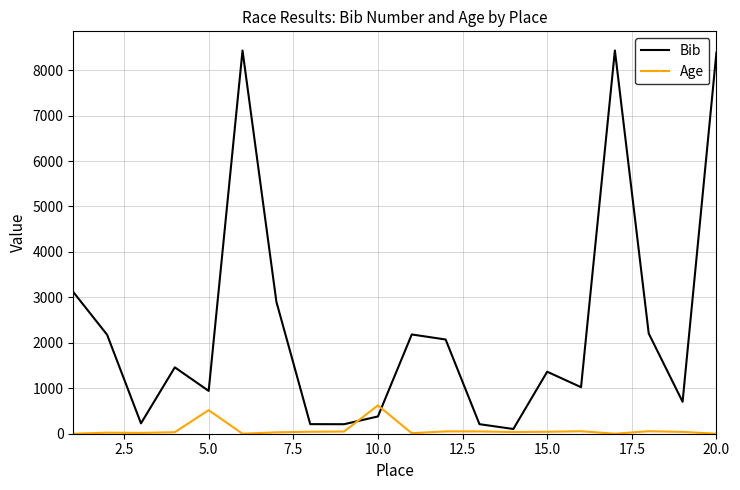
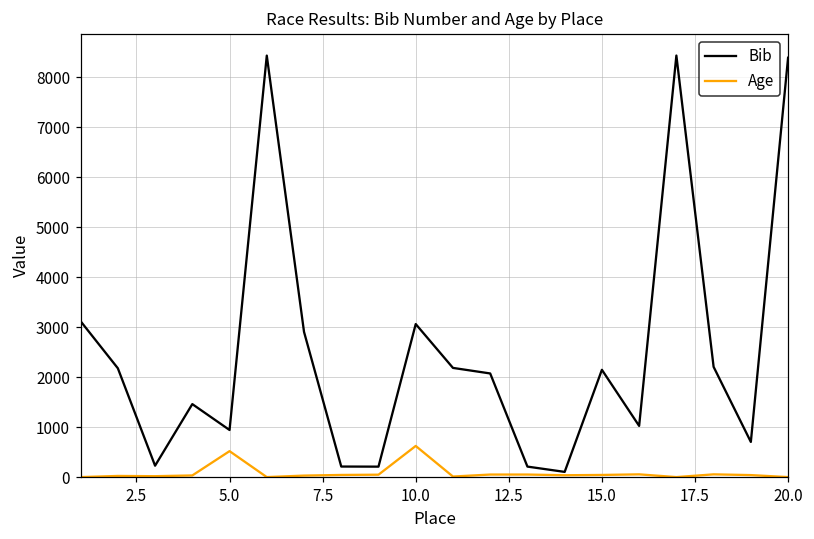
Bib, 10.0: 400 -> 3100
Bib, 15.0: 1400 -> 2100
